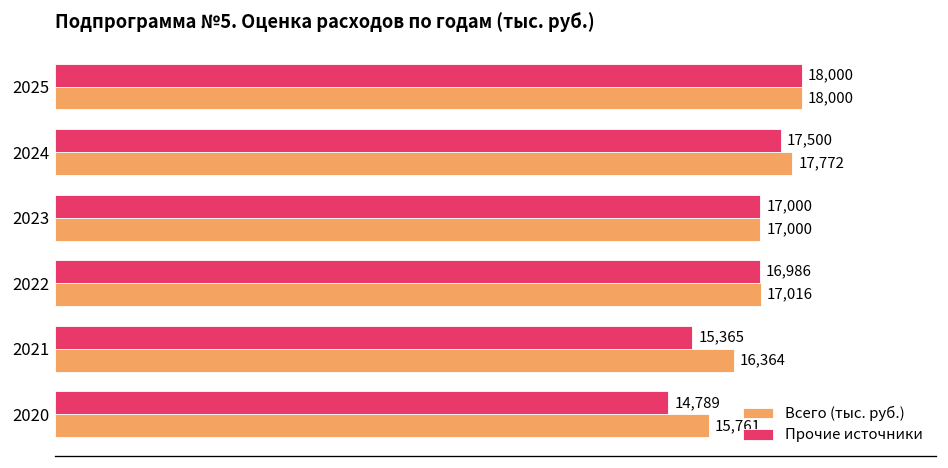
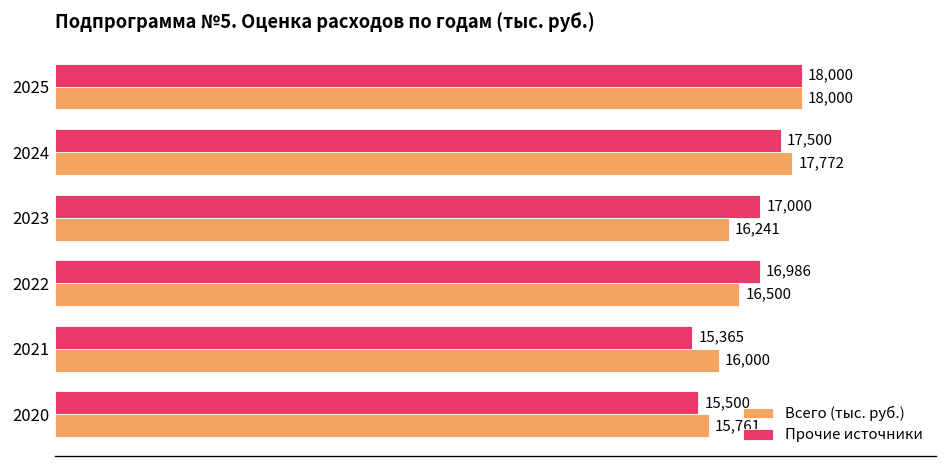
Всего (тыс. руб.), 2023: 17,000 -> 16,241
Всего (тыс. руб.), 2022: 17,016 -> 16,500
Всего (тыс. руб.), 2021: 16,364 -> 16,000
Прочие источники, 2020: 14,789 -> 15,500
